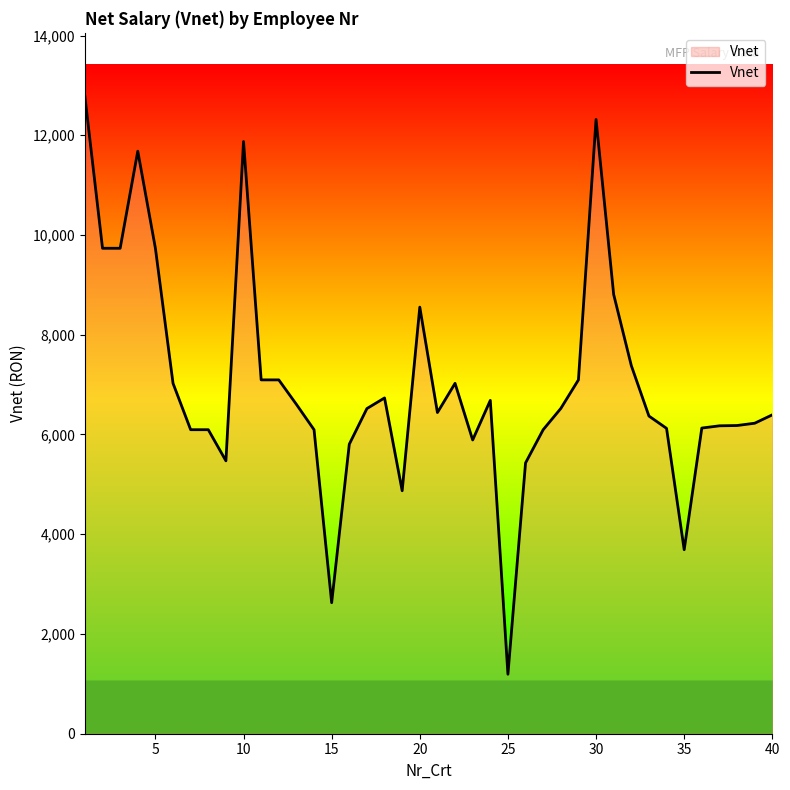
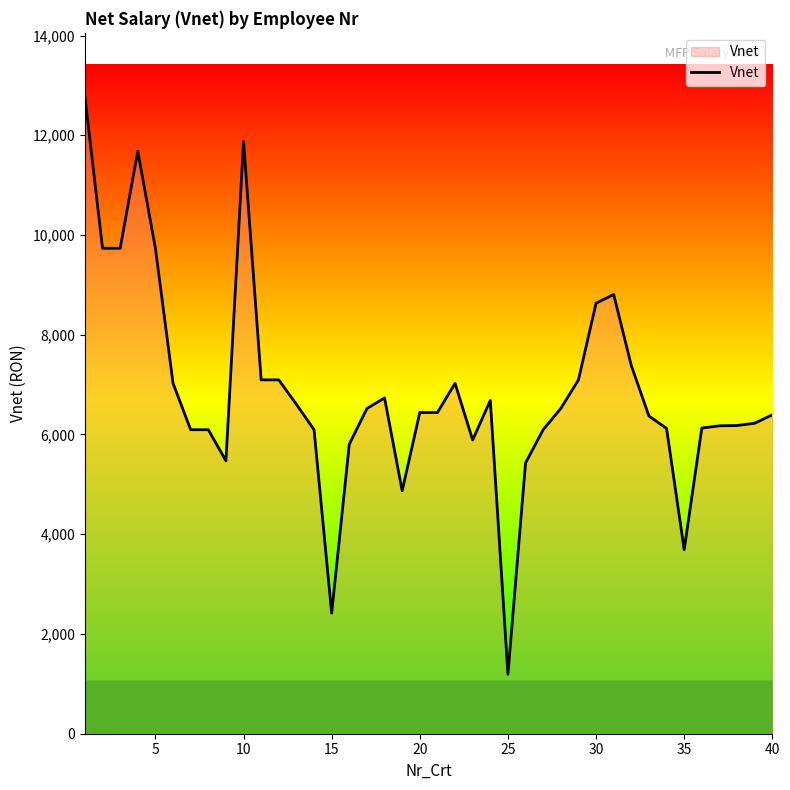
15: 2,600 -> 2,400
20: 8,600 -> 6,400
30: 12,300 -> 8,600
